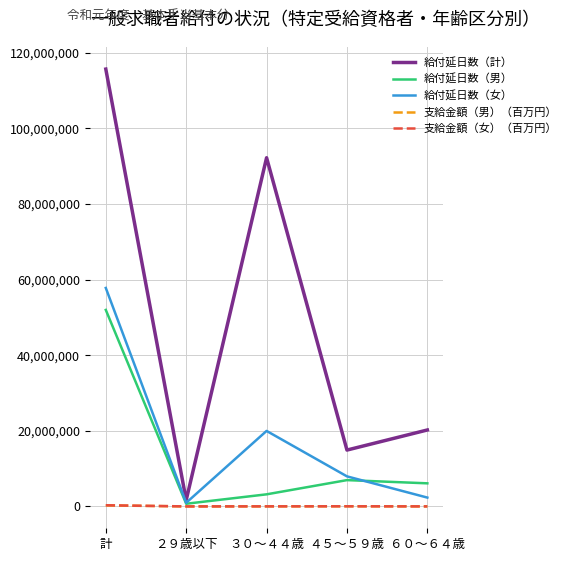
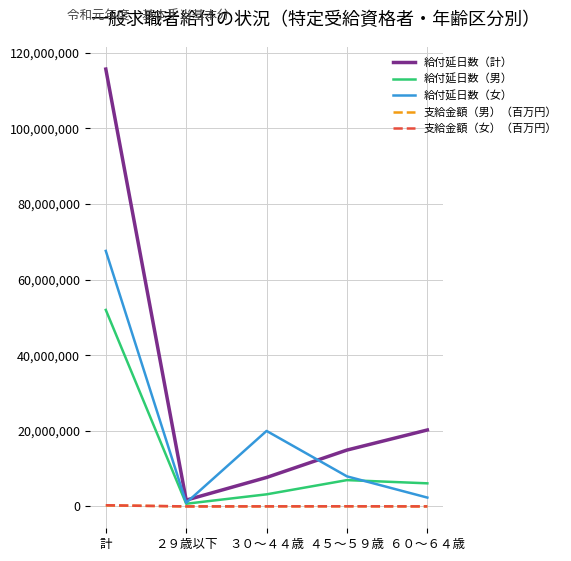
給付延日数（女）, 計: 58,000,000 -> 68,000,000
給付延日数（計）, ３０～４４歳: 92,000,000 -> 8,000,000
